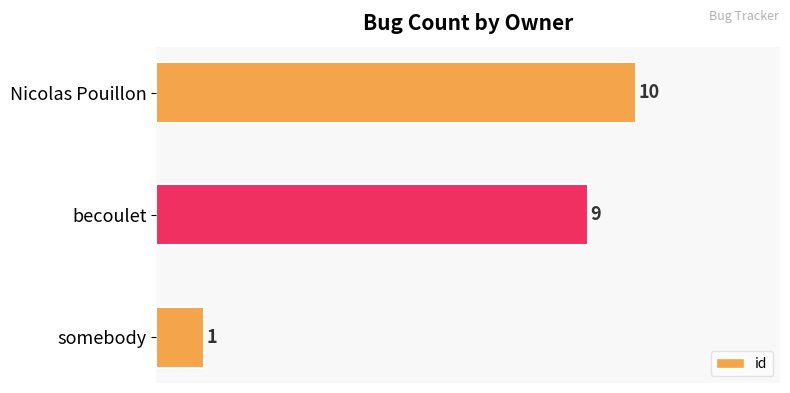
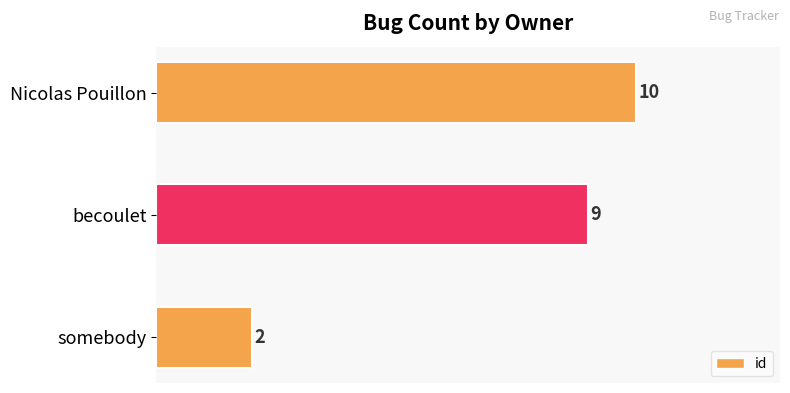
somebody: 1 -> 2
